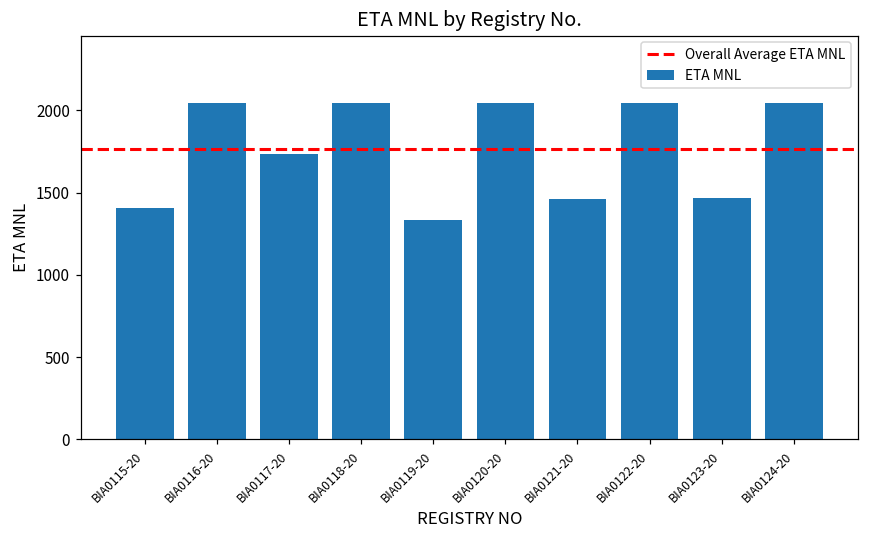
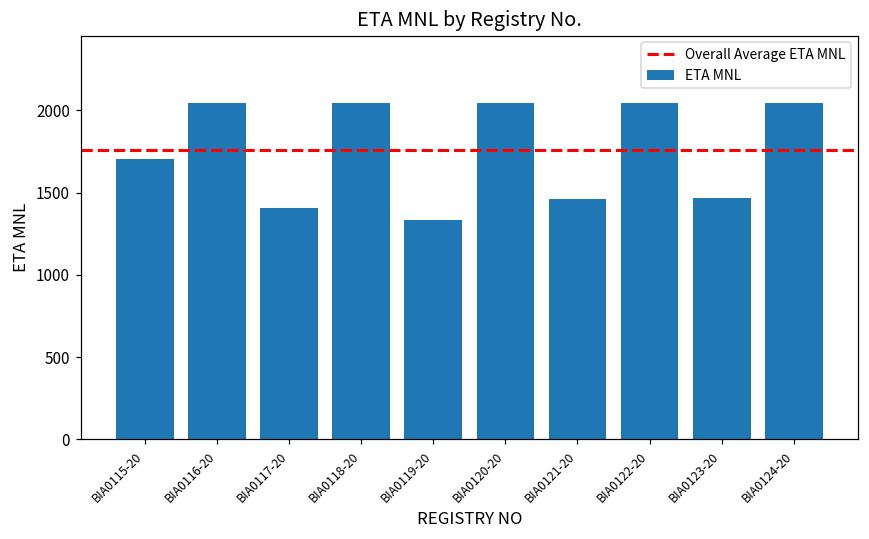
BIA0115-20: 1410 -> 1700
BIA0117-20: 1730 -> 1410
